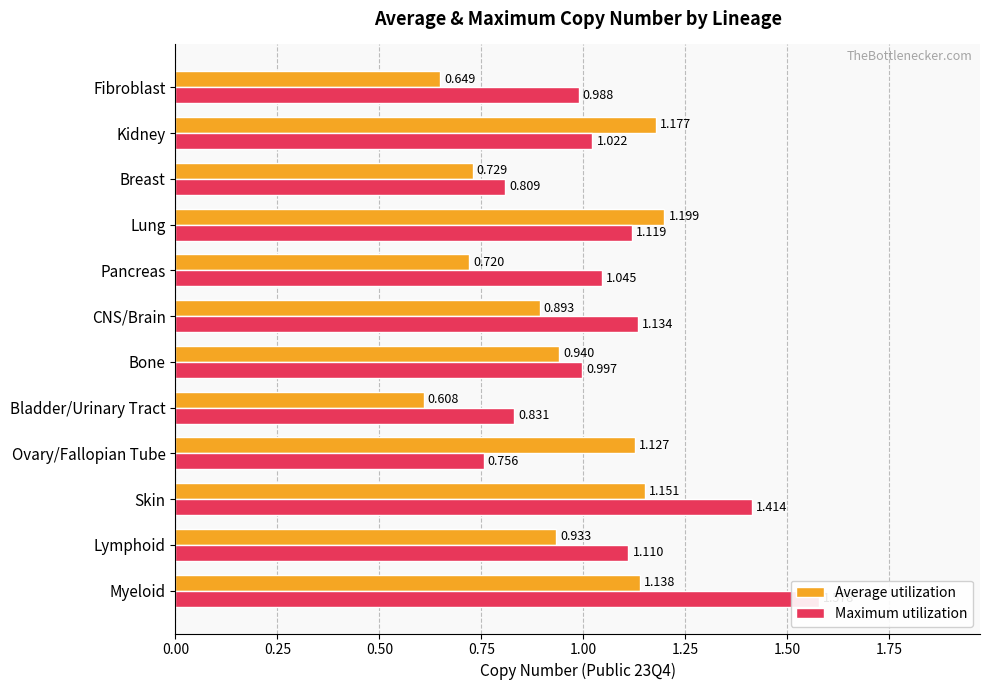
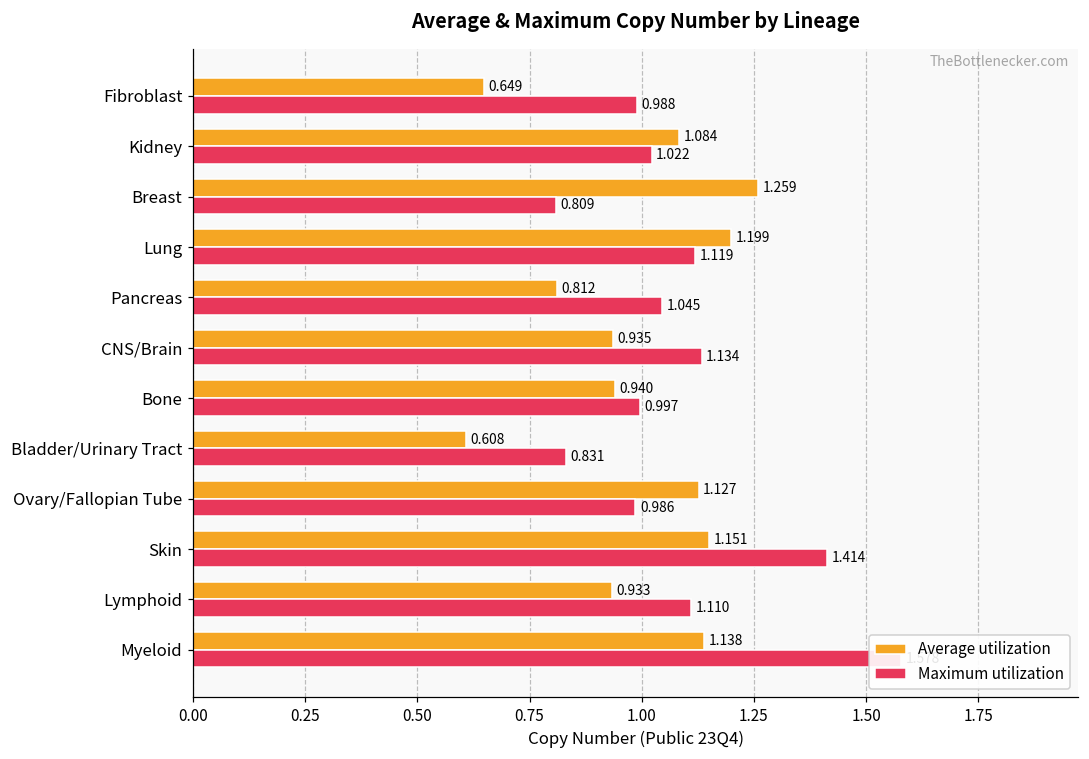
Average utilization, Kidney: 1.177 -> 1.084
Average utilization, Breast: 0.729 -> 1.259
Average utilization, Pancreas: 0.720 -> 0.812
Average utilization, CNS/Brain: 0.893 -> 0.935
Maximum utilization, Ovary/Fallopian Tube: 0.756 -> 0.986
